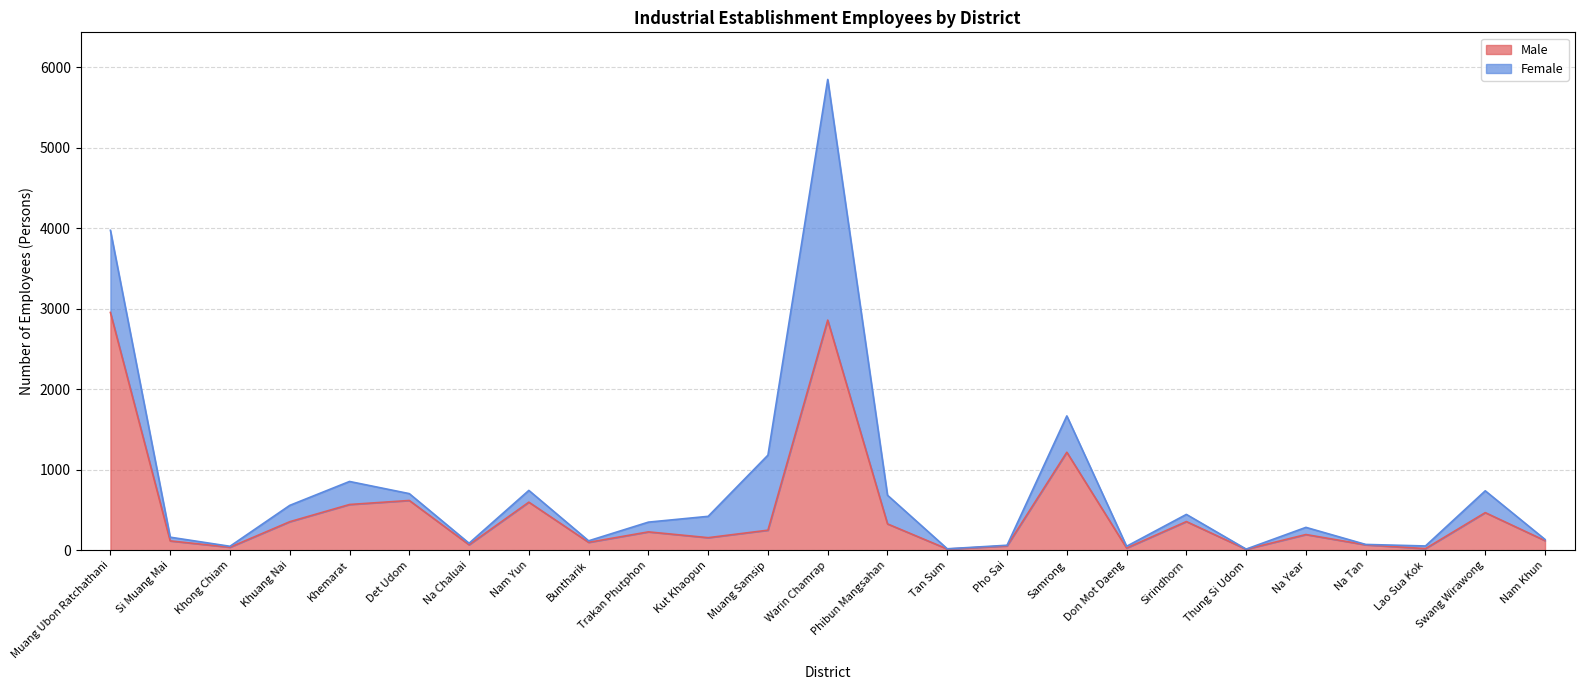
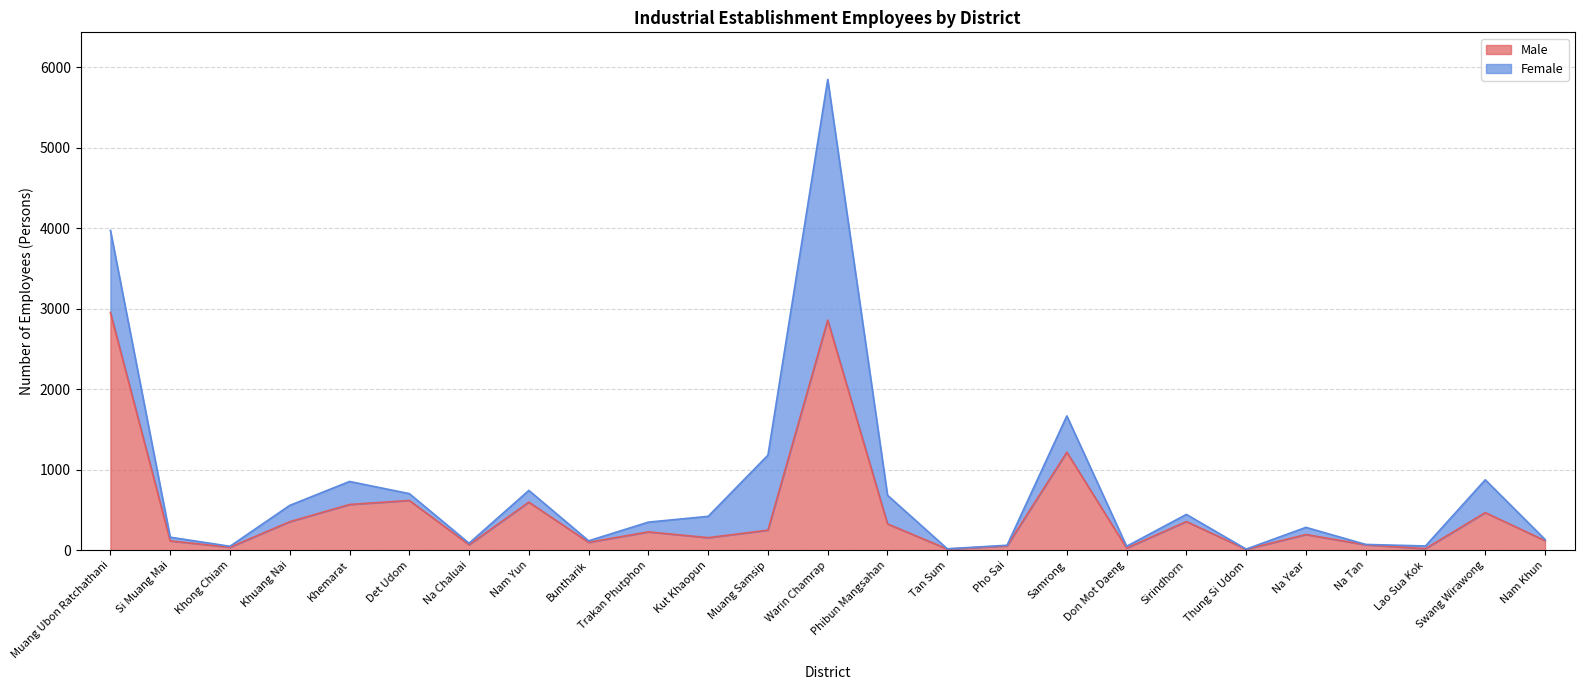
Female, Swang Wirawong: 300 -> 400
